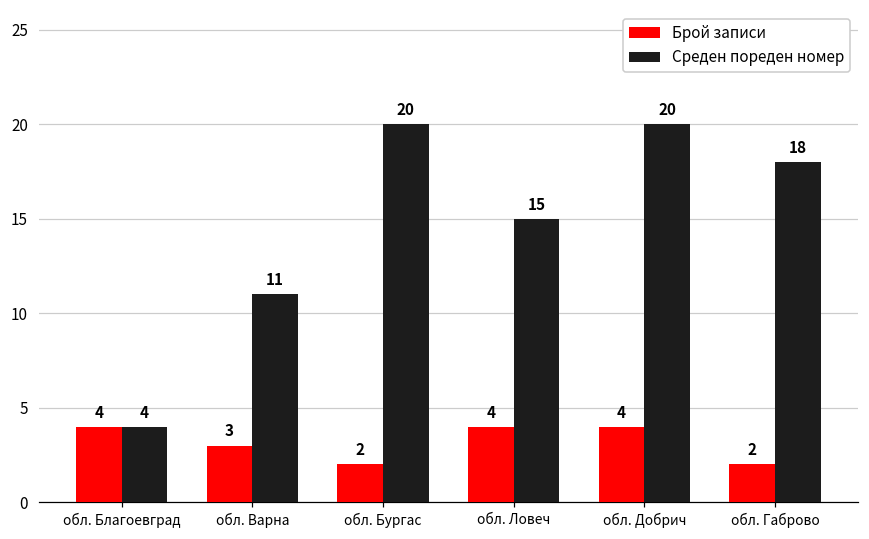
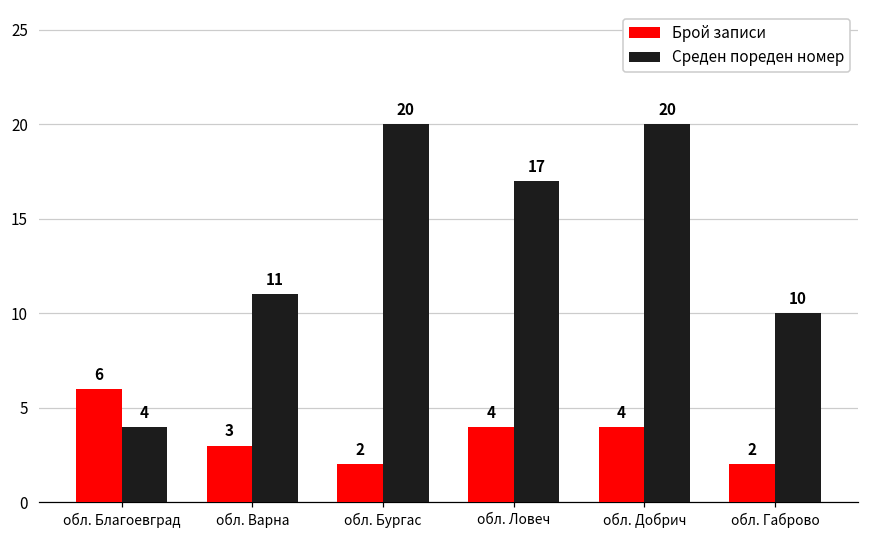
Брой записи, обл. Благоевград: 4 -> 6
Среден пореден номер, обл. Ловеч: 15 -> 17
Среден пореден номер, обл. Габрово: 18 -> 10
